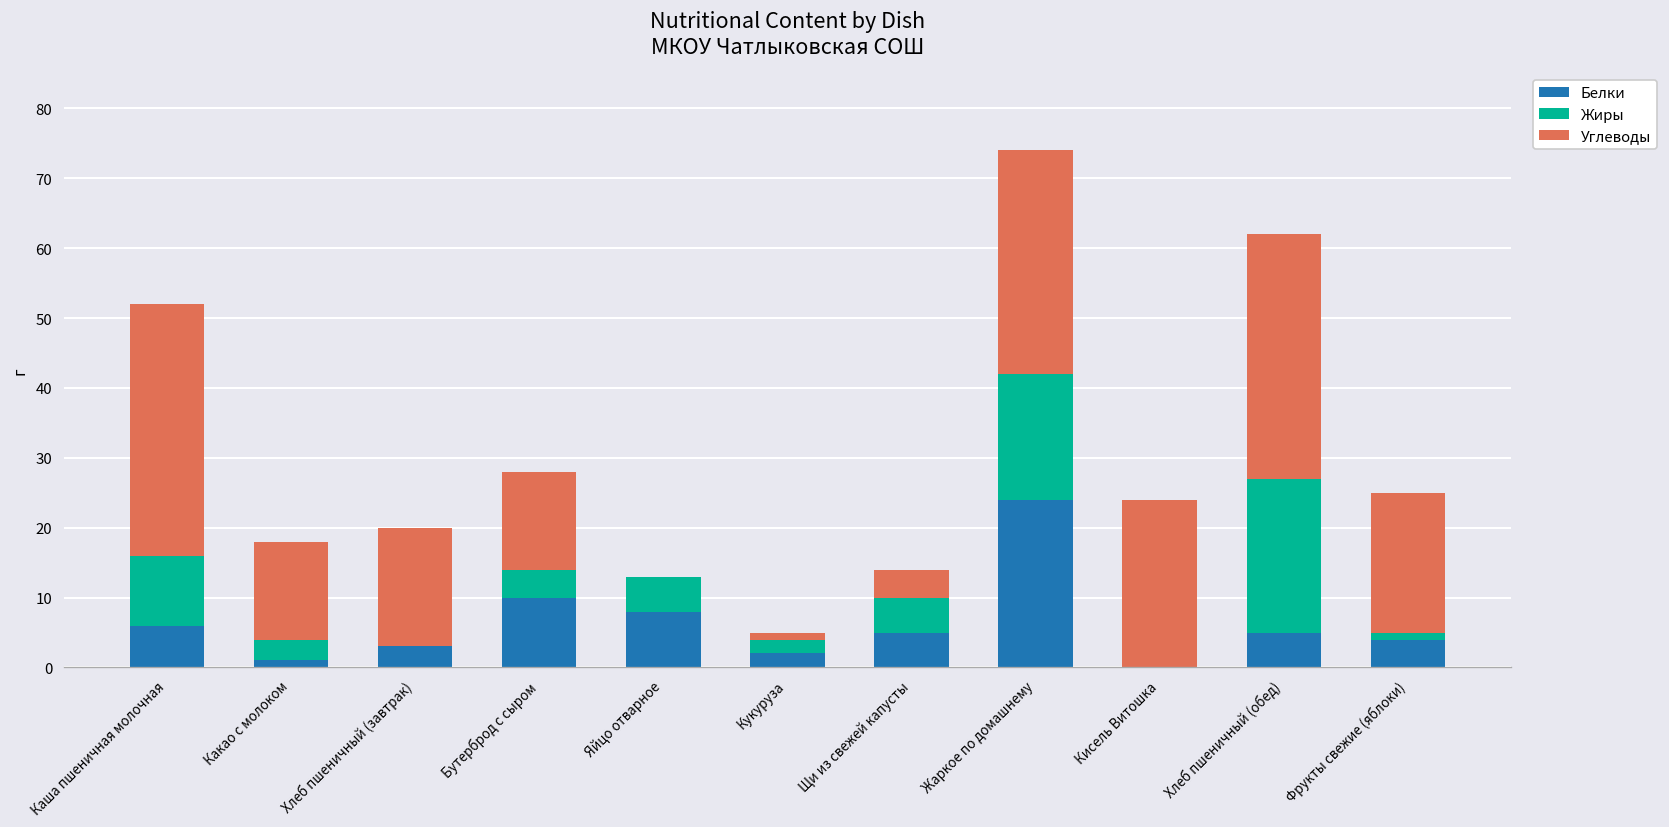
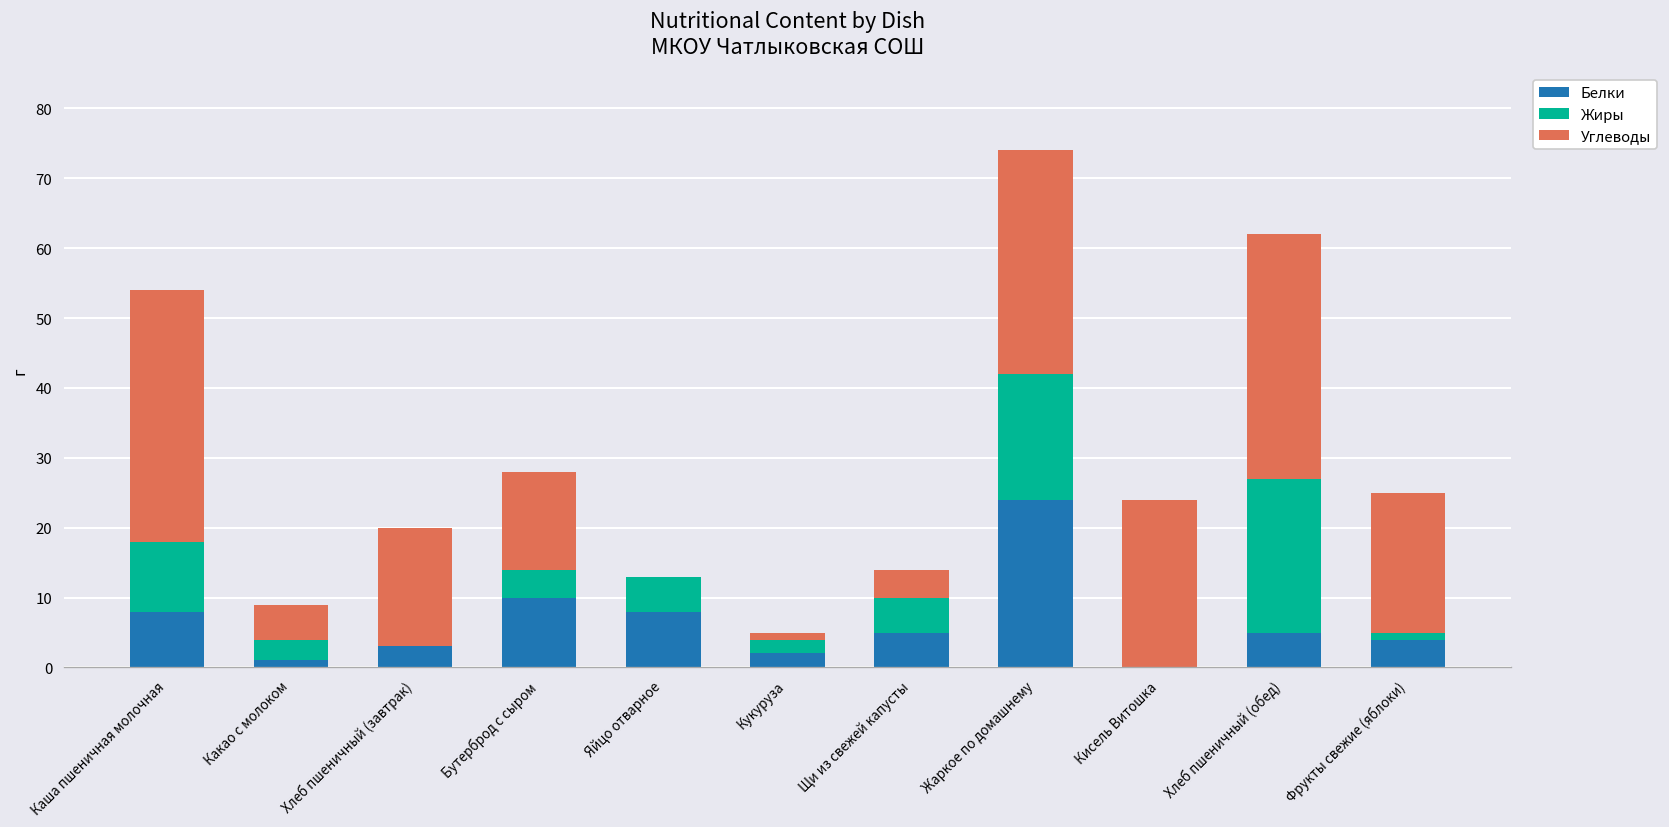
Белки, Каша пшеничная молочная: 6 -> 8
Углеводы, Какао с молоком: 14 -> 5
